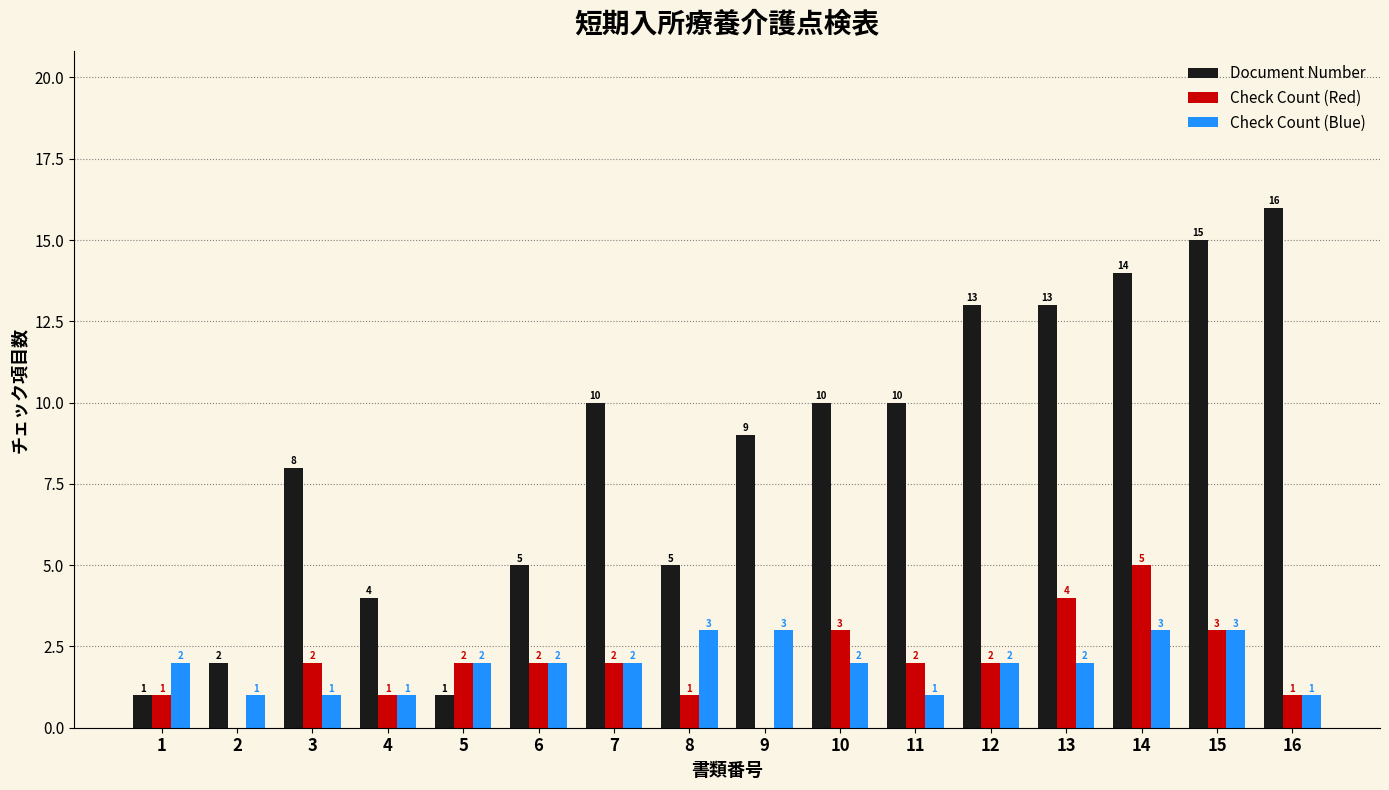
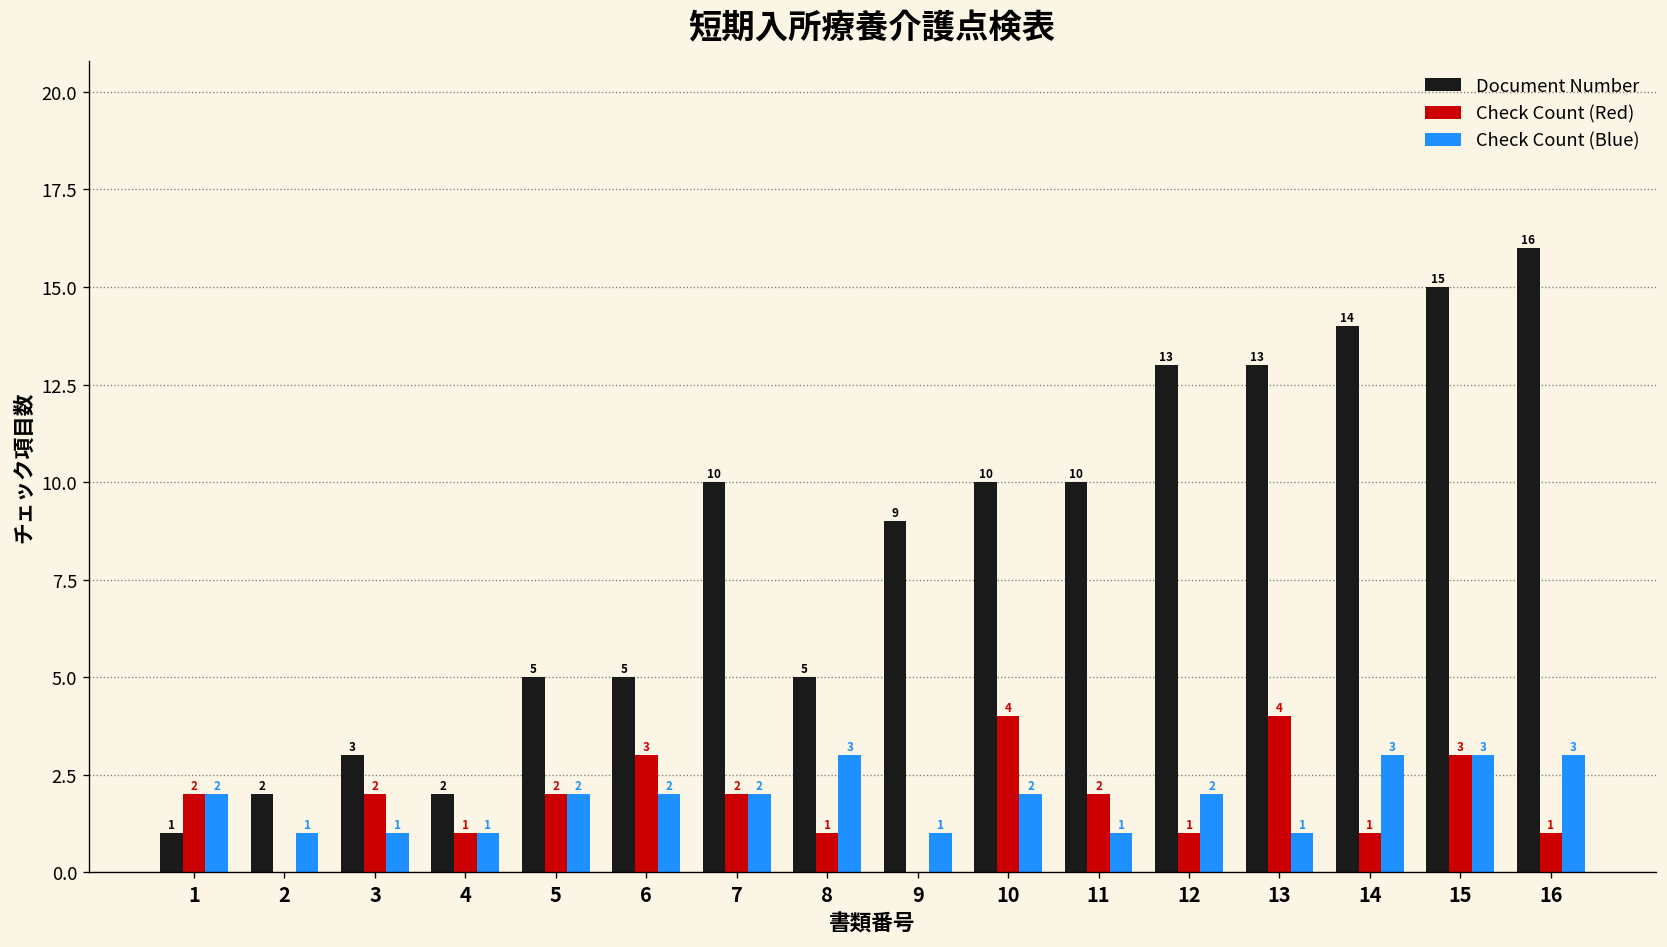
Check Count (Red), 1: 1 -> 2
Document Number, 3: 8 -> 3
Document Number, 4: 4 -> 2
Document Number, 5: 1 -> 5
Check Count (Red), 6: 2 -> 3
Check Count (Blue), 9: 3 -> 1
Check Count (Red), 10: 3 -> 4
Check Count (Red), 12: 2 -> 1
Check Count (Blue), 13: 2 -> 1
Check Count (Red), 14: 5 -> 1
Check Count (Blue), 16: 1 -> 3
